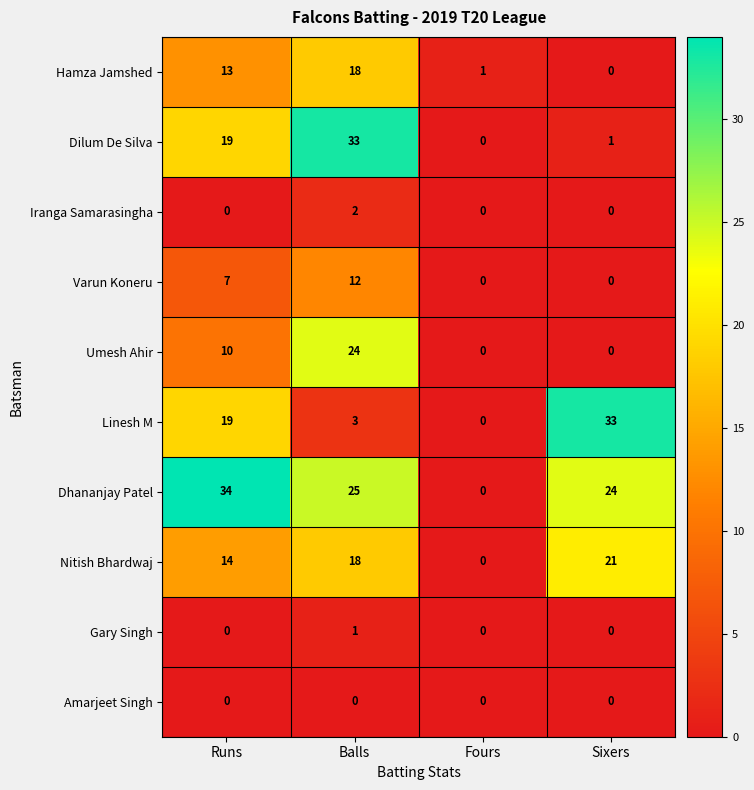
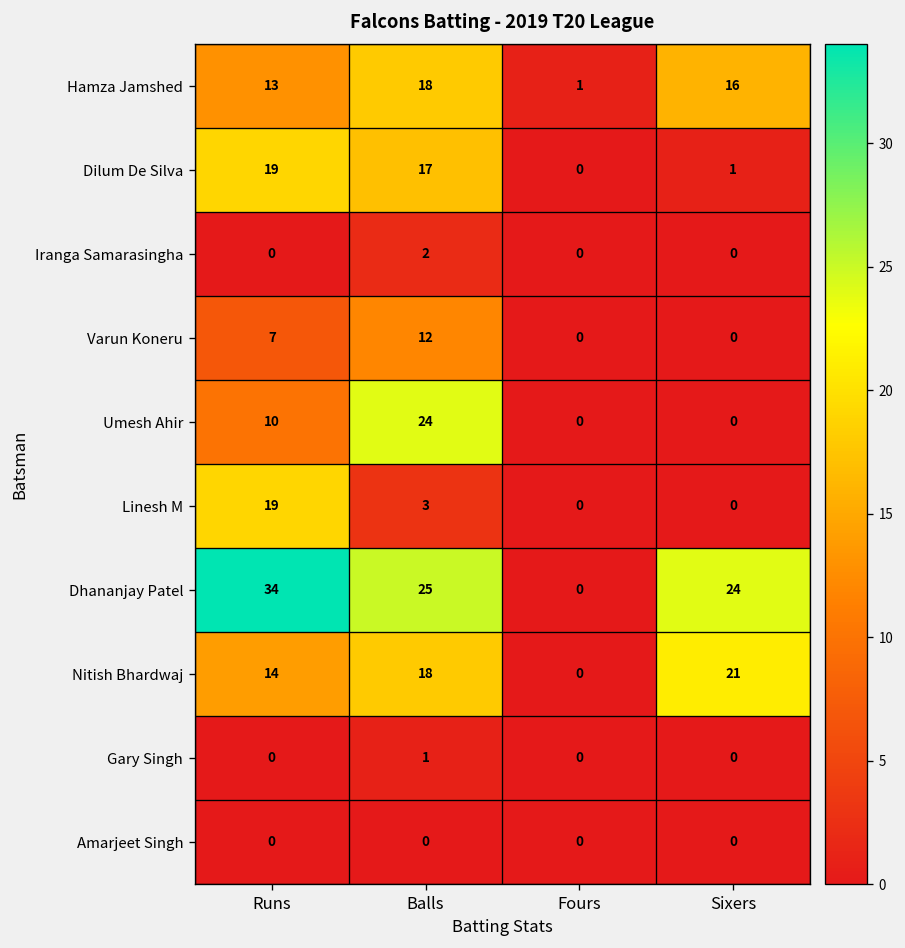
Hamza Jamshed, Sixers: 0 -> 16
Dilum De Silva, Balls: 33 -> 17
Linesh M, Sixers: 33 -> 0
